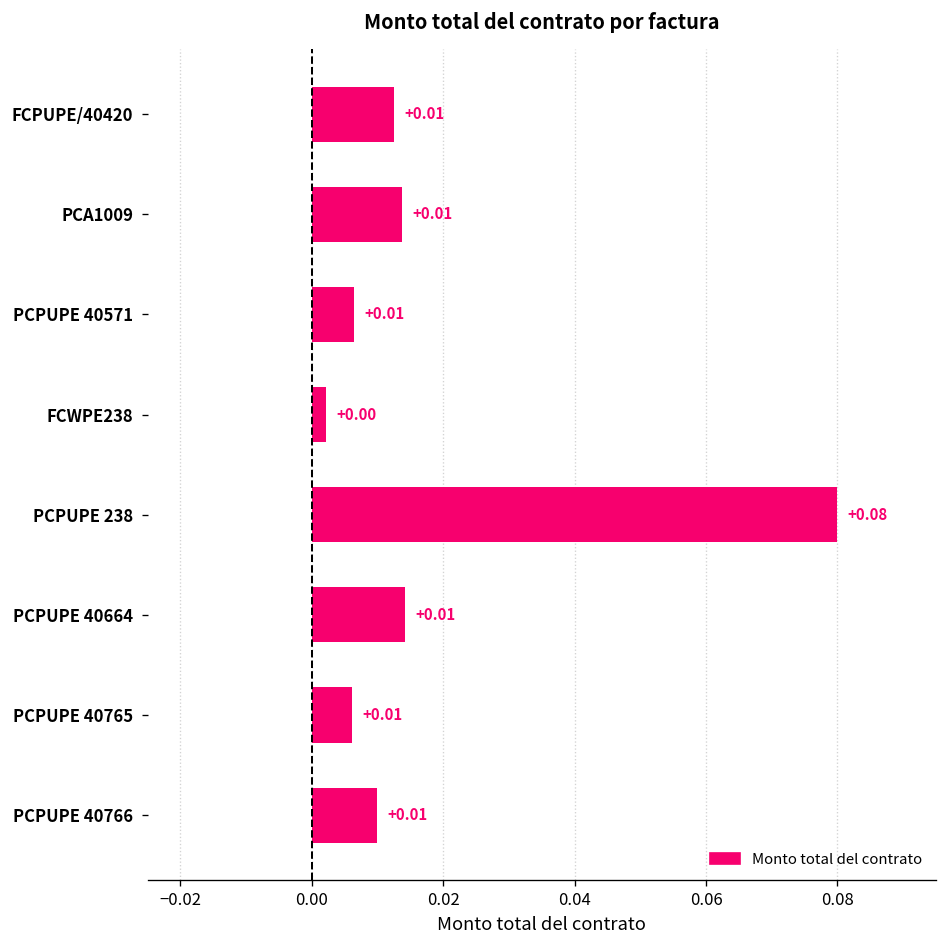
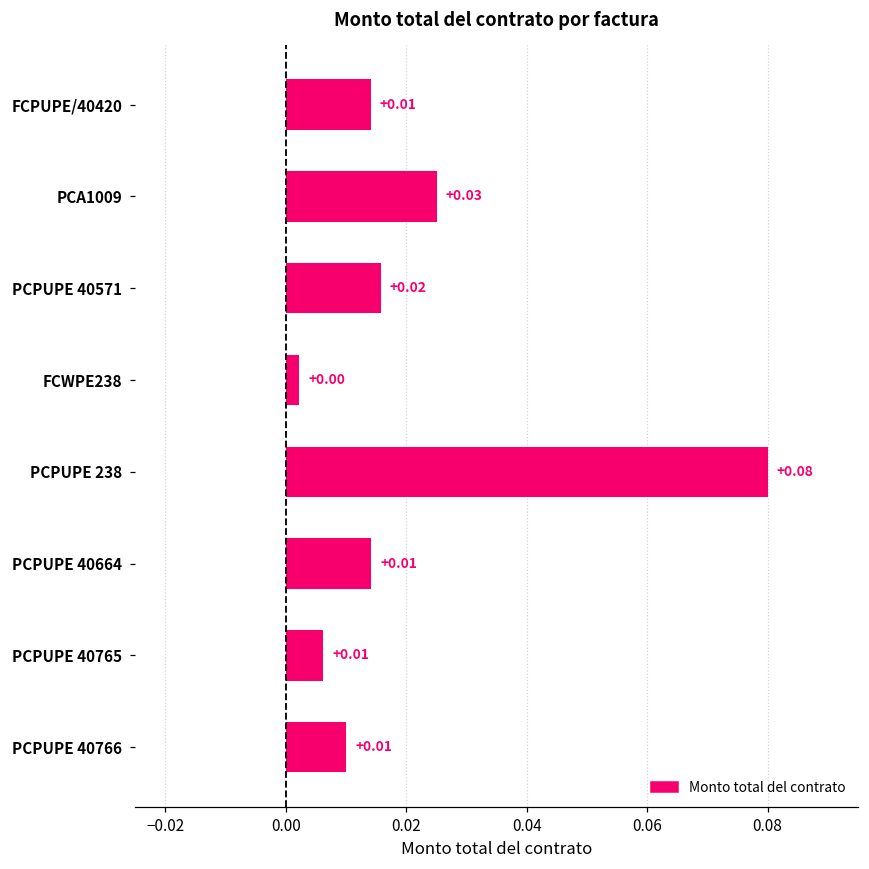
FCPUPE/40420: 0.013 -> 0.014
PCA1009: +0.01 -> +0.03
PCPUPE 40571: +0.01 -> +0.02
